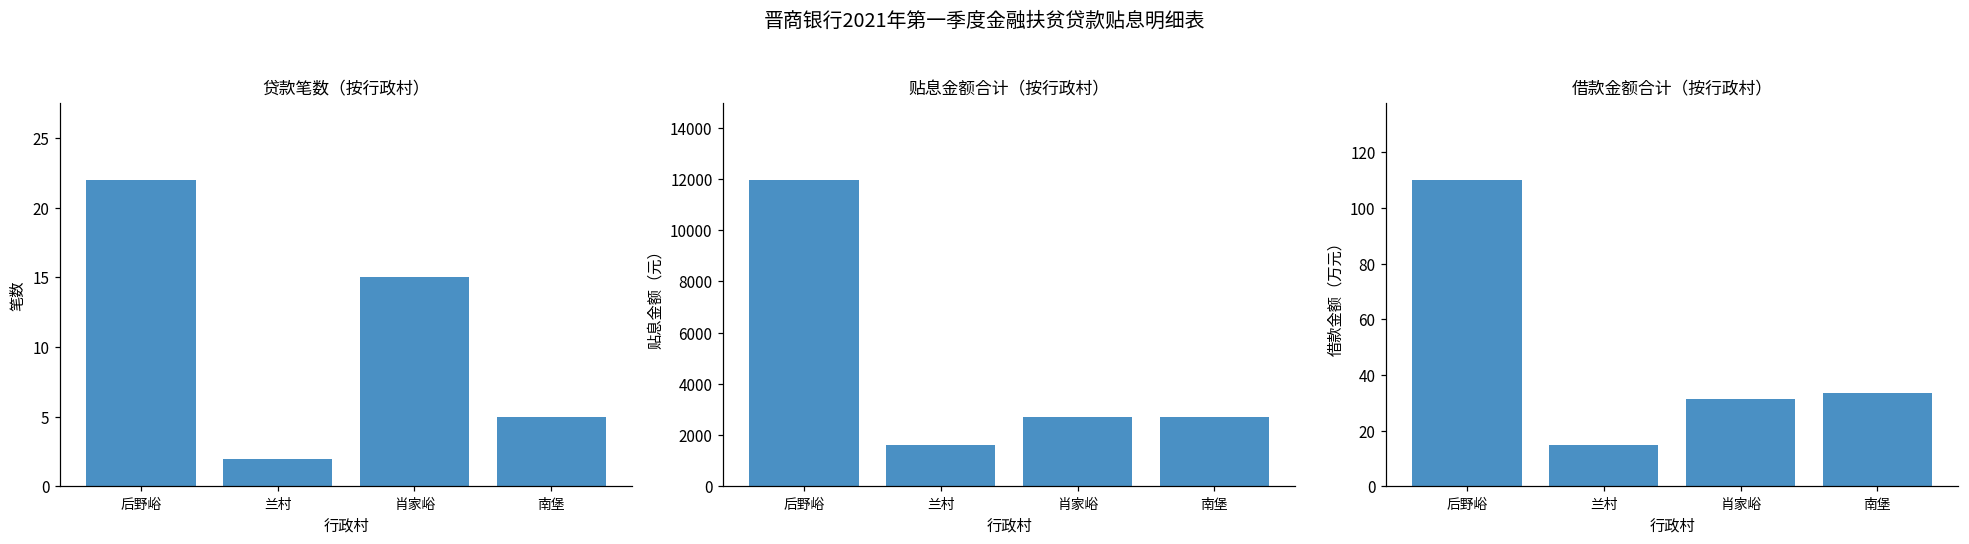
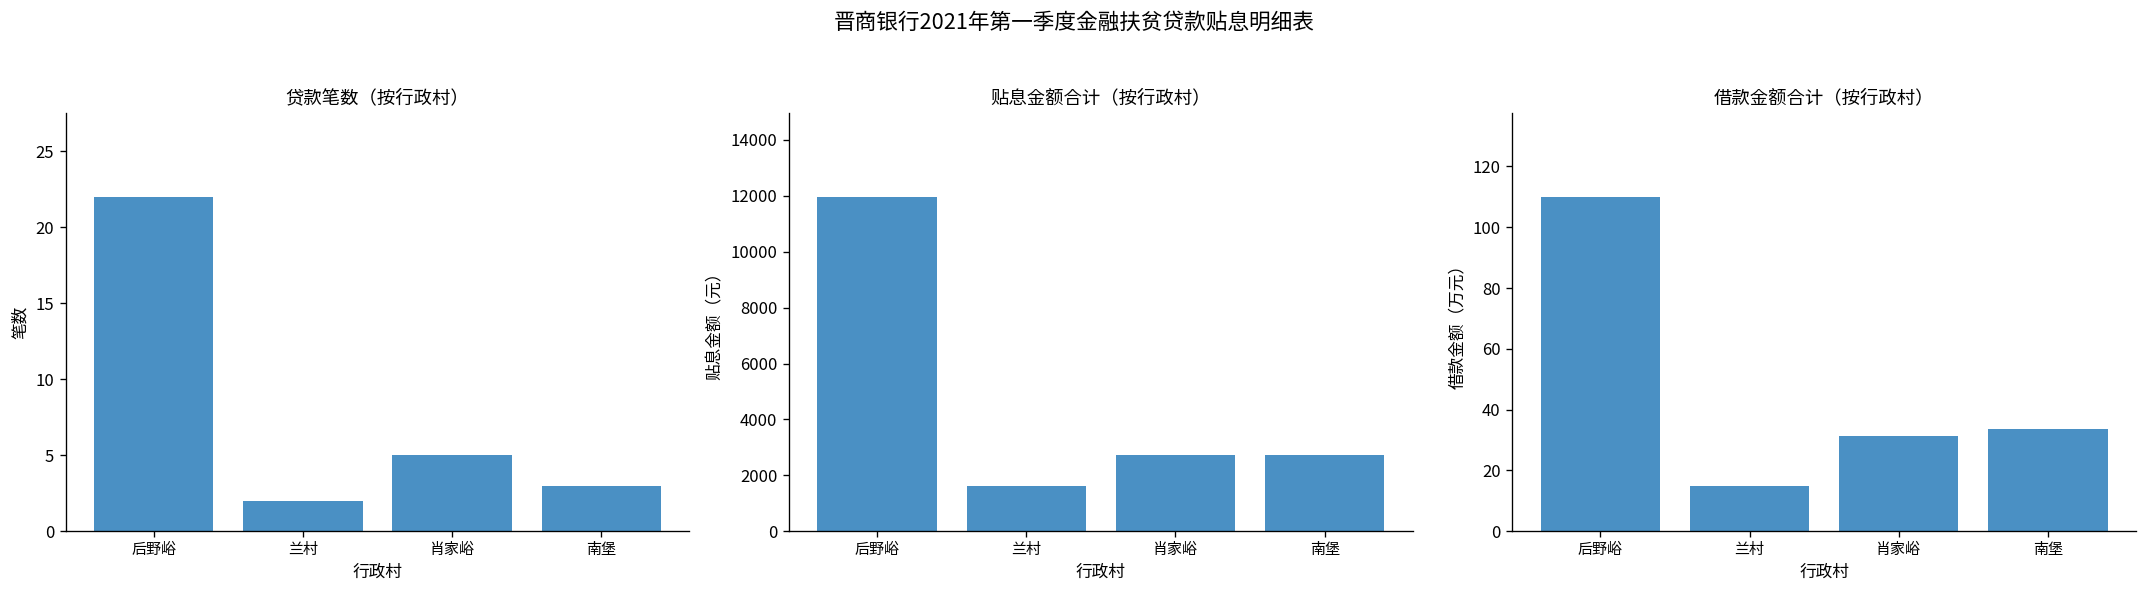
贷款笔数（按行政村）, 肖家峪: 15 -> 5
贷款笔数（按行政村）, 南堡: 5 -> 3
